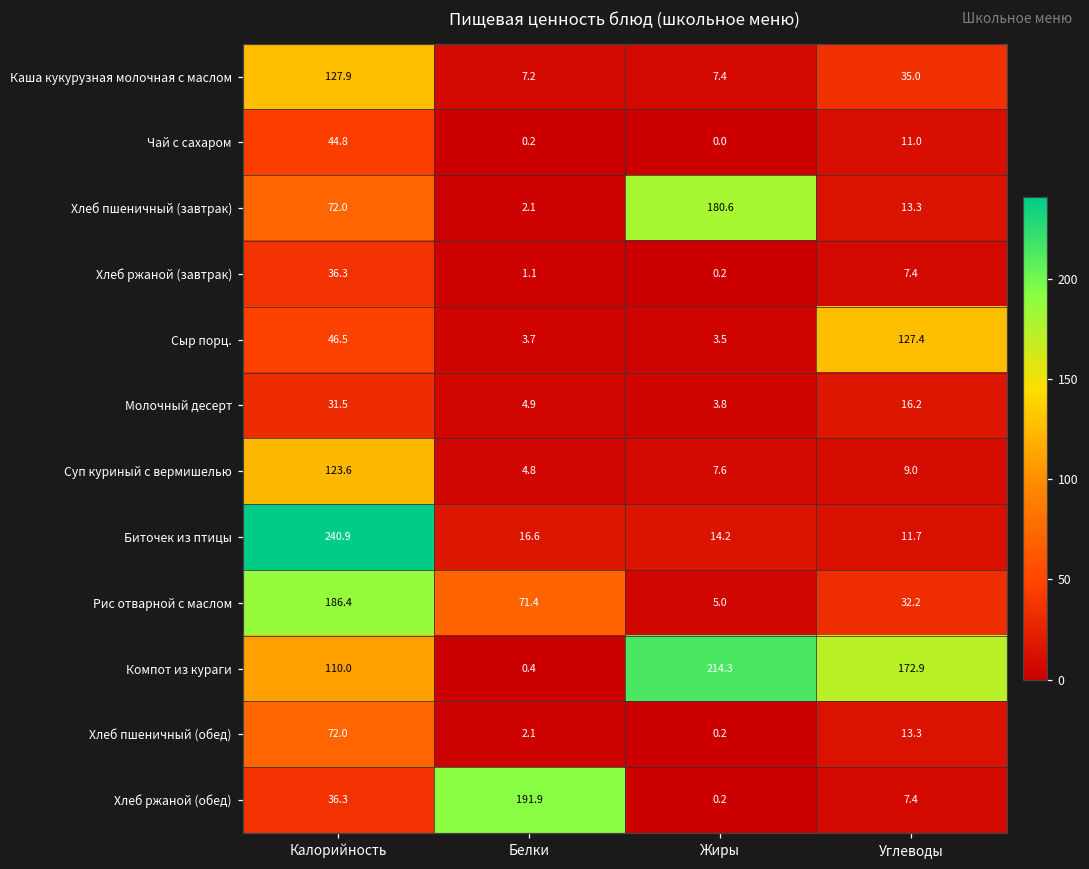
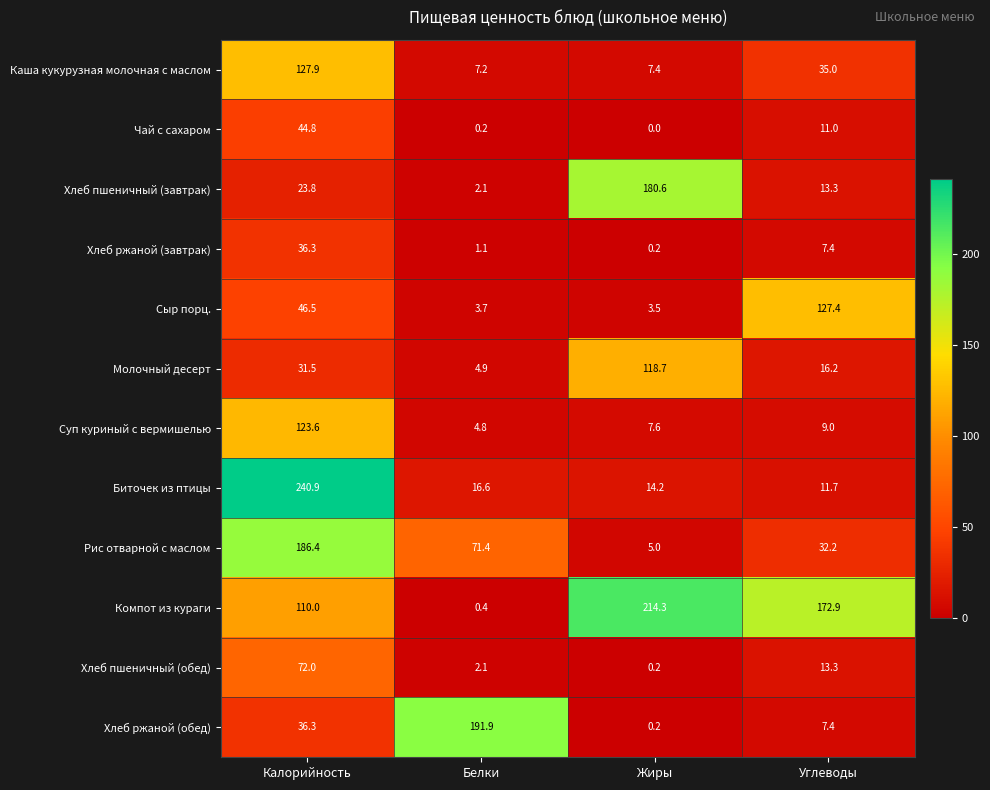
Хлеб пшеничный (завтрак), Калорийность: 72.0 -> 23.8
Молочный десерт, Жиры: 3.8 -> 118.7
